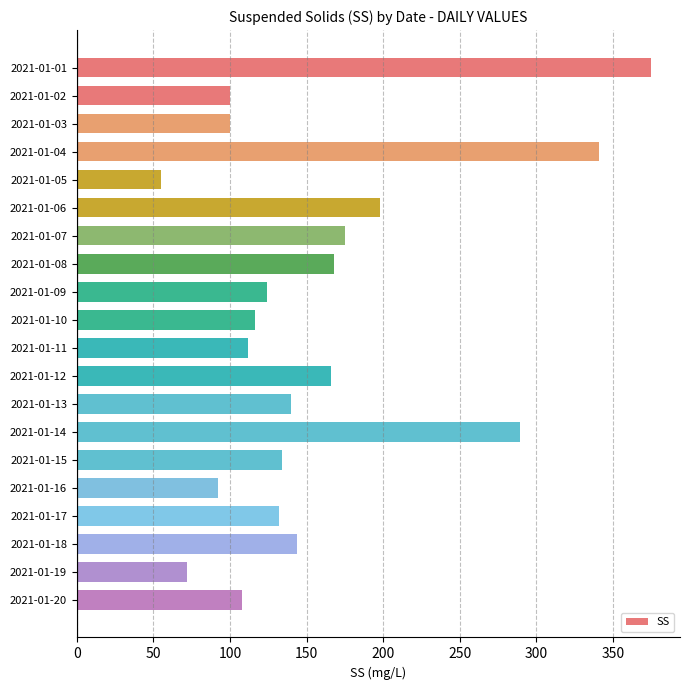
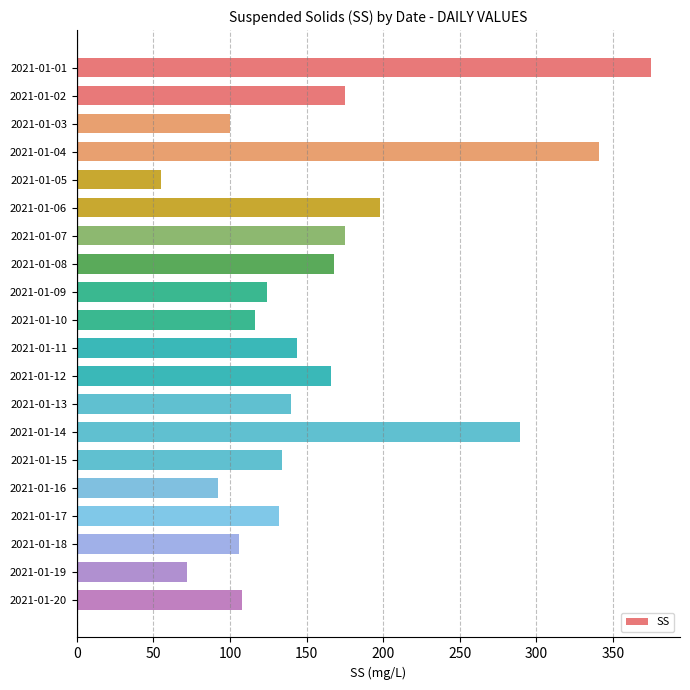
2021-01-02: 100 -> 175
2021-01-11: 112 -> 144
2021-01-18: 144 -> 106
